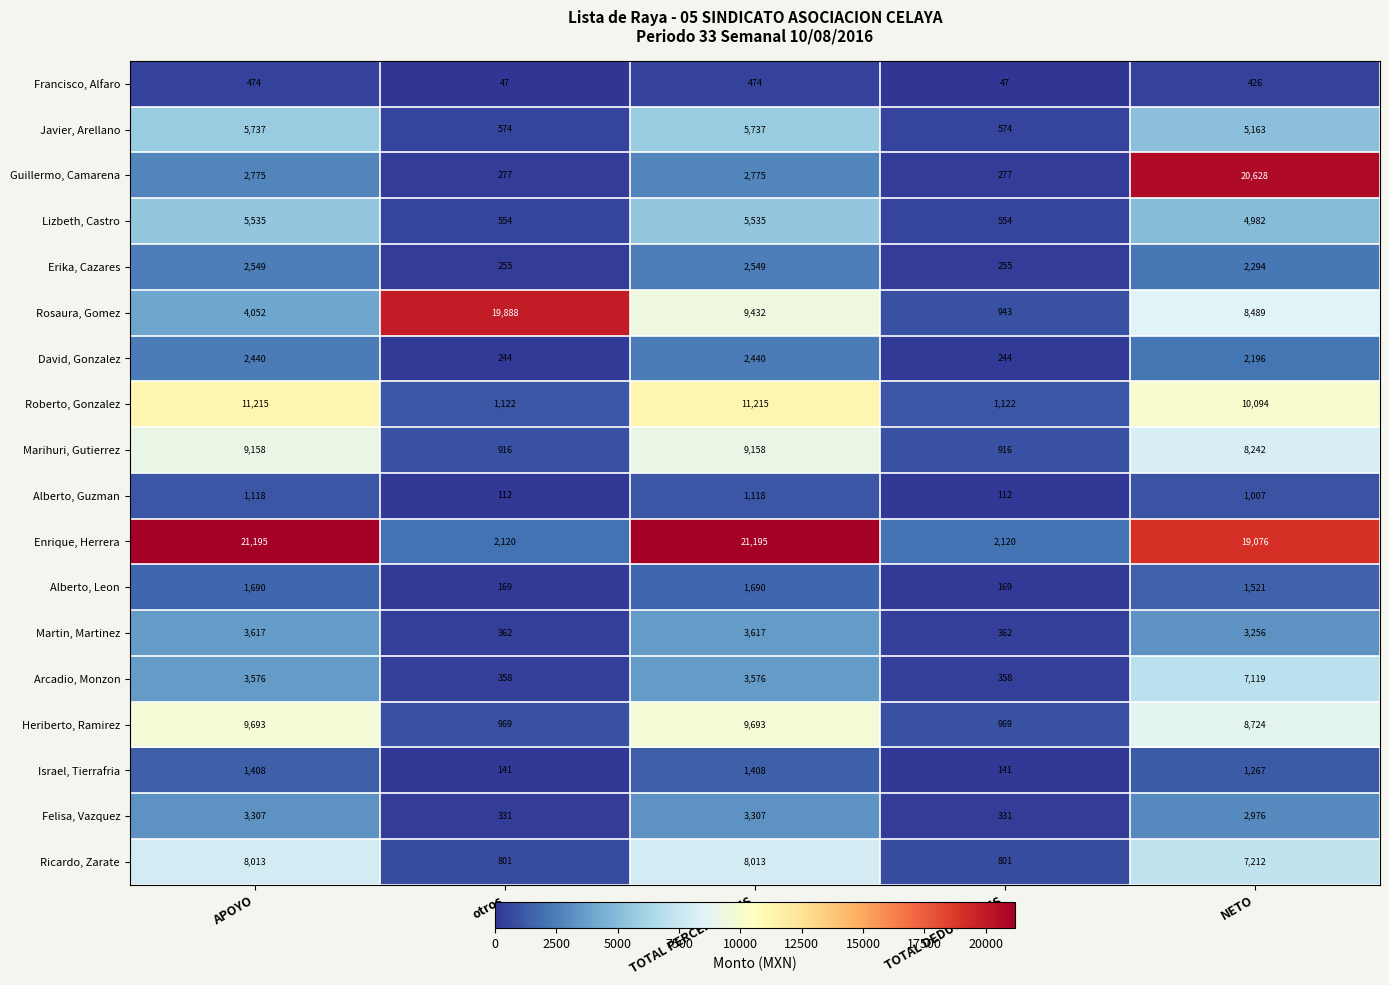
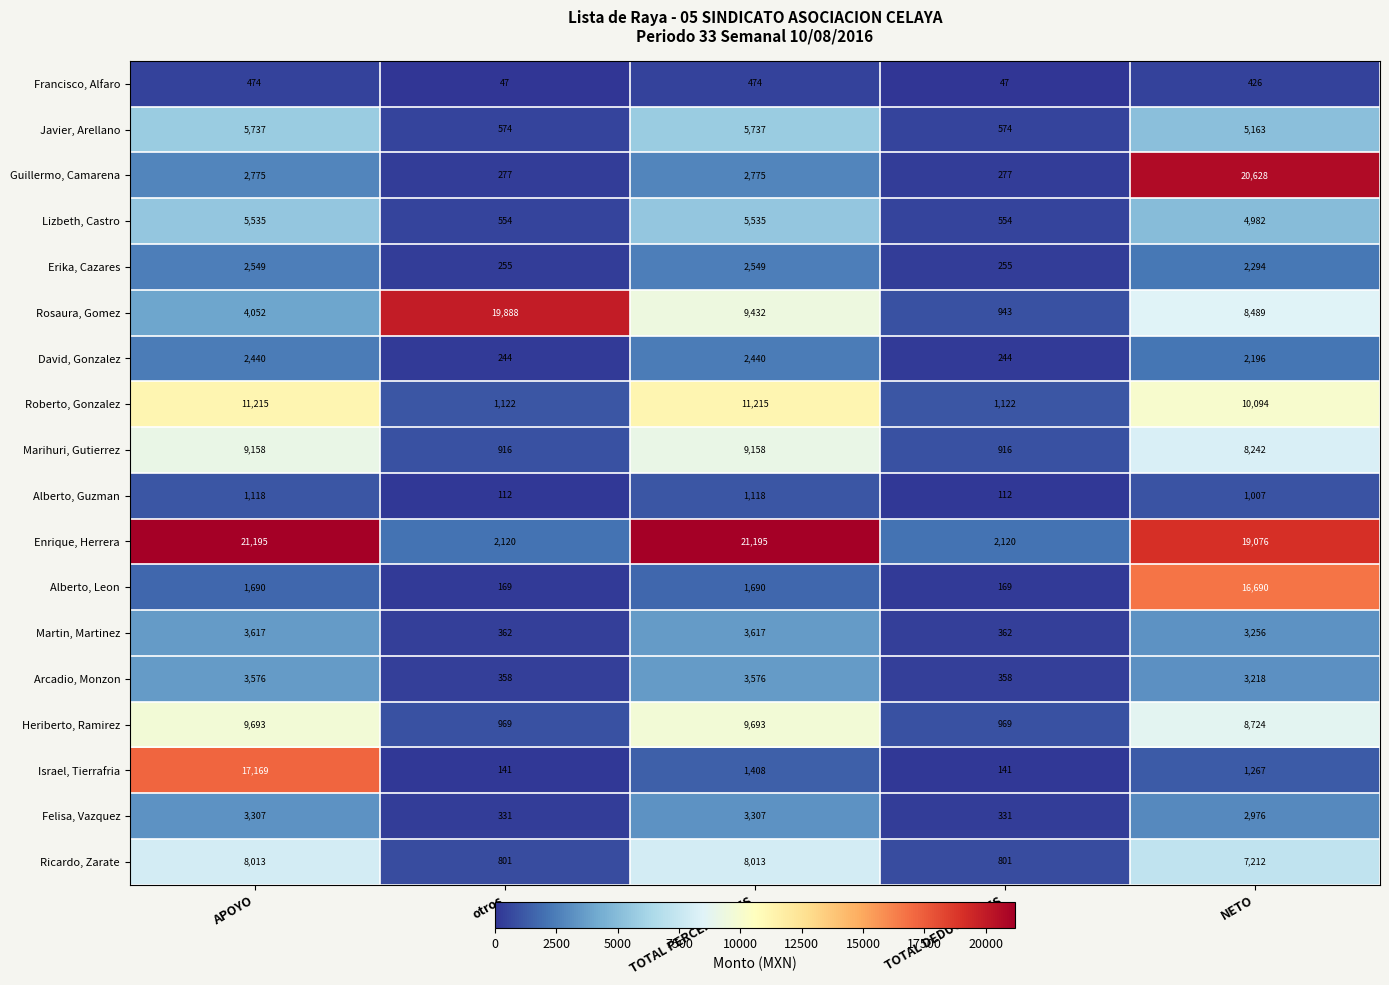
Alberto, Leon, NETO: 1,521 -> 16,690
Arcadio, Monzon, NETO: 7,119 -> 3,218
Israel, Tierrafria, APOYO: 1,408 -> 17,169
